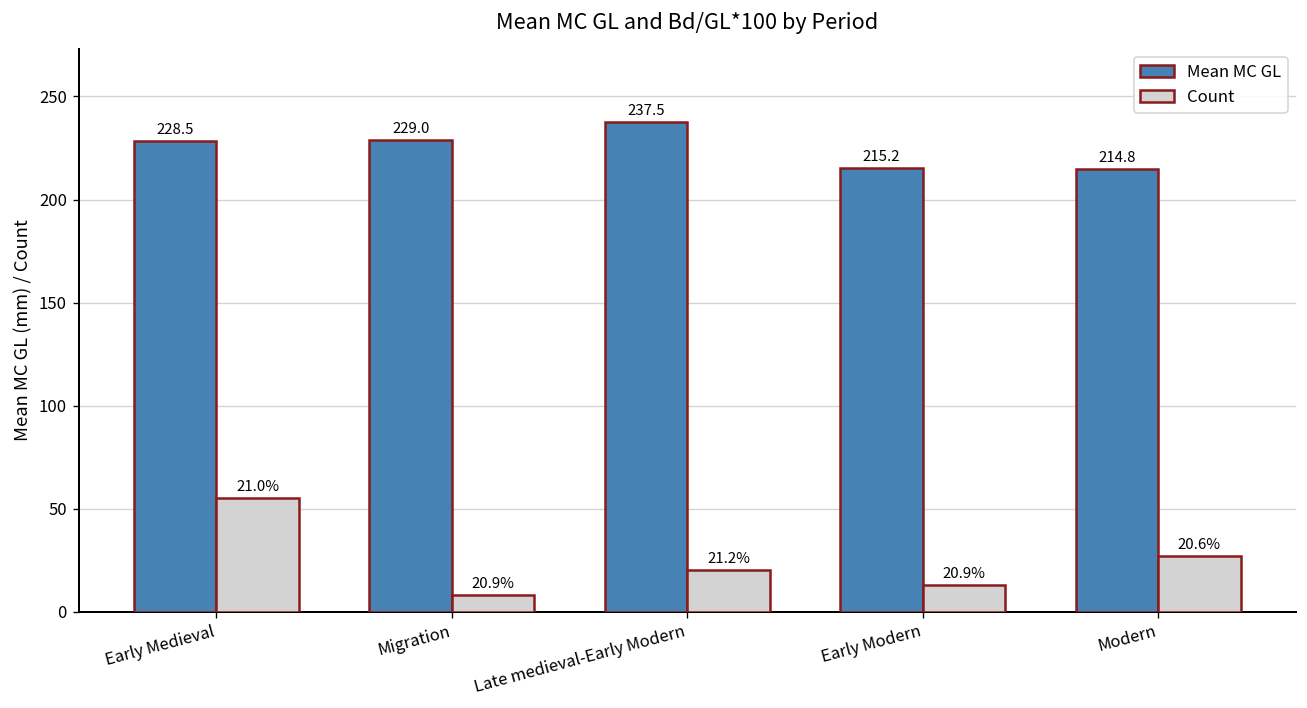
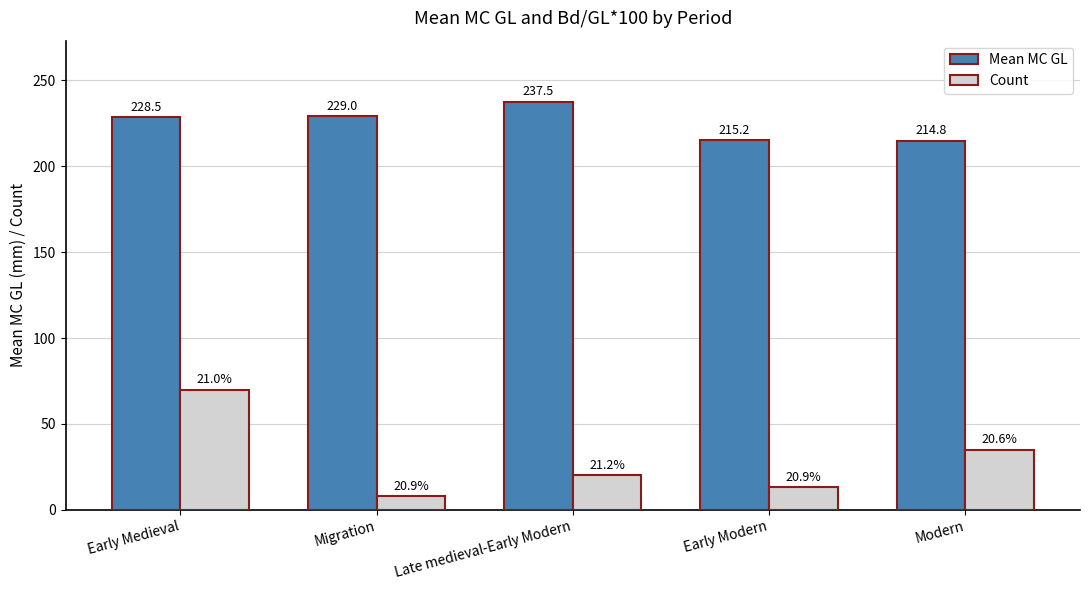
Count, Early Medieval: 55 -> 70
Count, Modern: 27 -> 35
